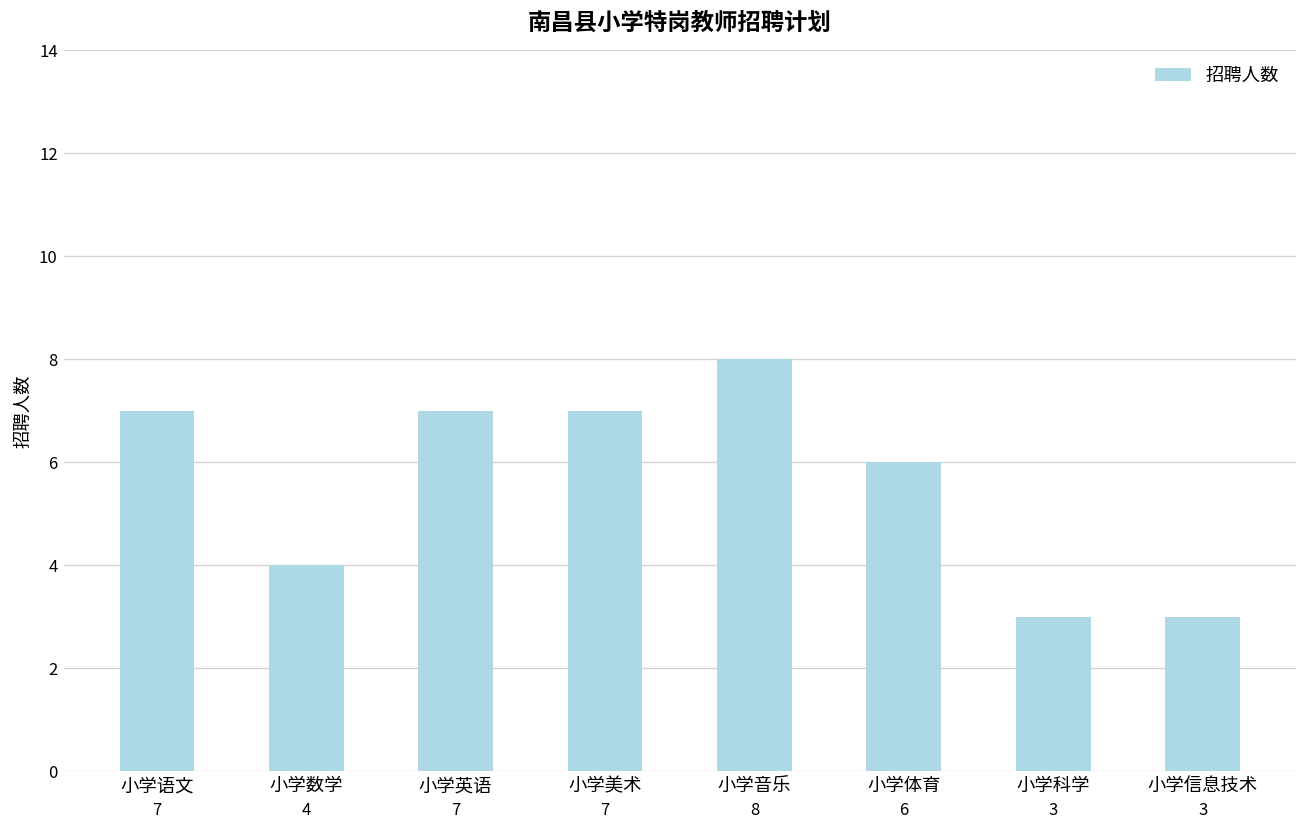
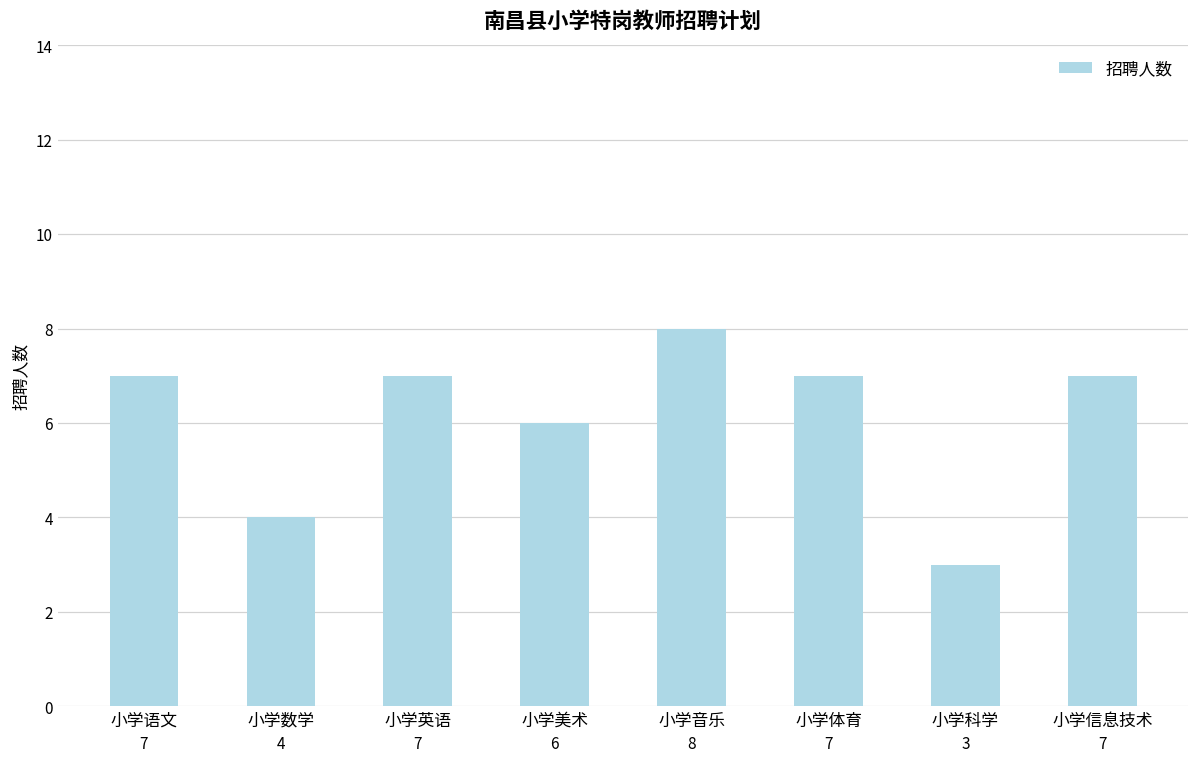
小学美术: 7 -> 6
小学体育: 6 -> 7
小学信息技术: 3 -> 7
